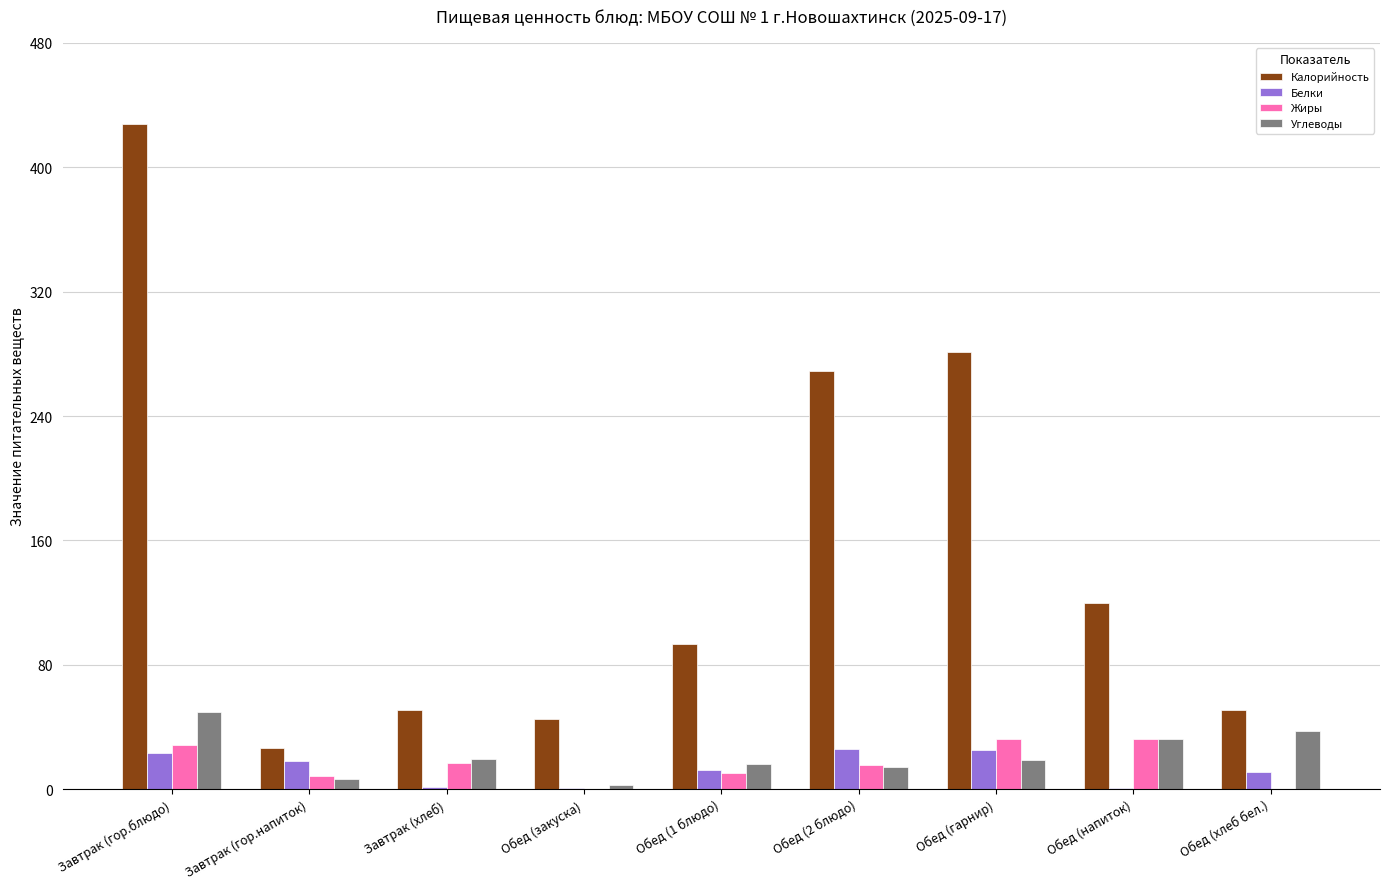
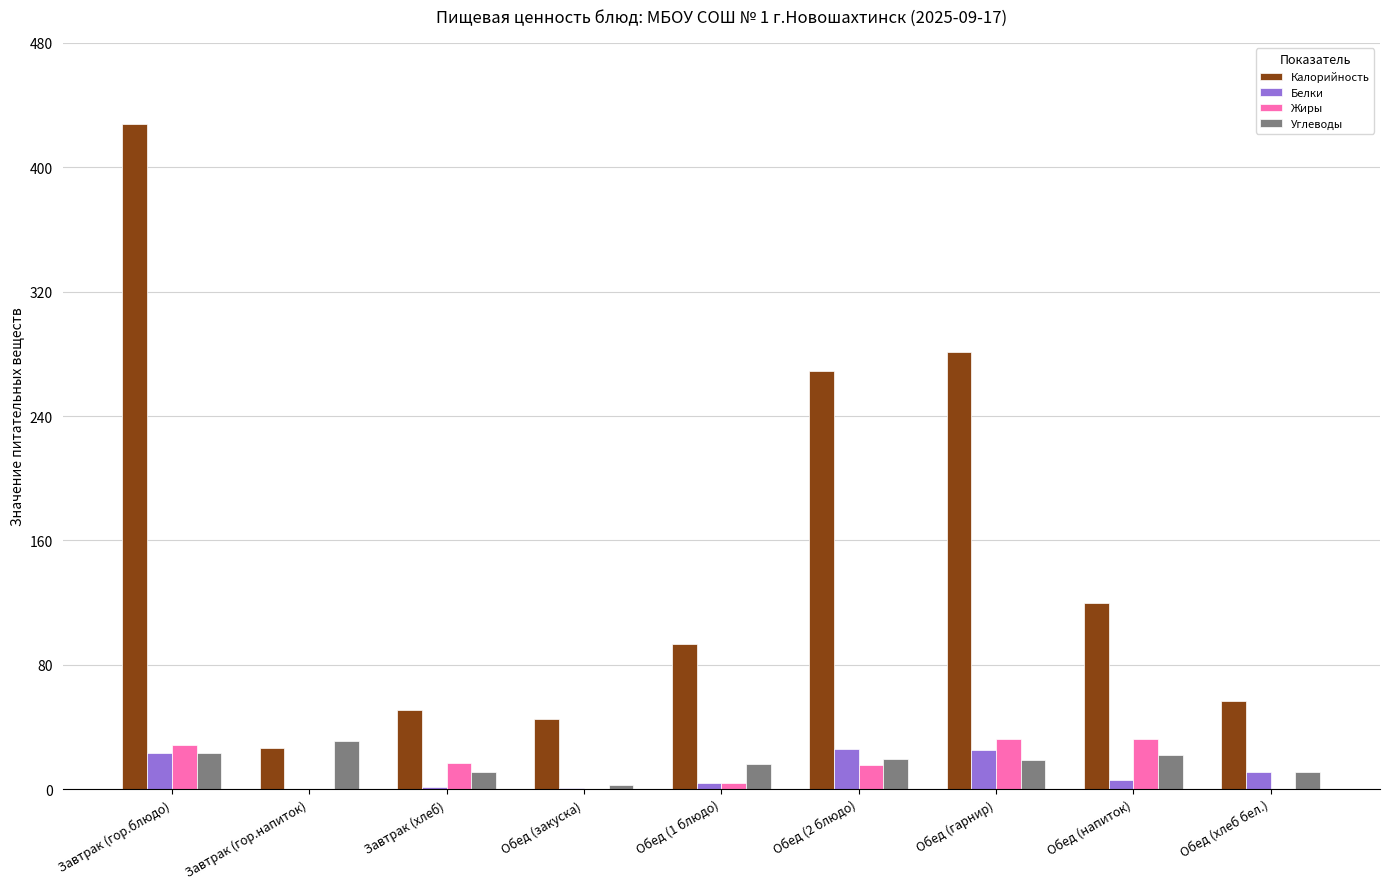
Углеводы, Завтрак (гор.блюдо): 50 -> 24
Белки, Завтрак (гор.напиток): 18 -> 0
Жиры, Завтрак (гор.напиток): 9 -> 0
Углеводы, Завтрак (гор.напиток): 7 -> 31
Углеводы, Завтрак (хлеб): 20 -> 11
Белки, Обед (1 блюдо): 12 -> 4
Жиры, Обед (1 блюдо): 10 -> 4
Углеводы, Обед (2 блюдо): 14 -> 20
Белки, Обед (напиток): 1 -> 6
Углеводы, Обед (напиток): 32 -> 22
Калорийность, Обед (хлеб бел.): 51 -> 57
Углеводы, Обед (хлеб бел.): 38 -> 11
